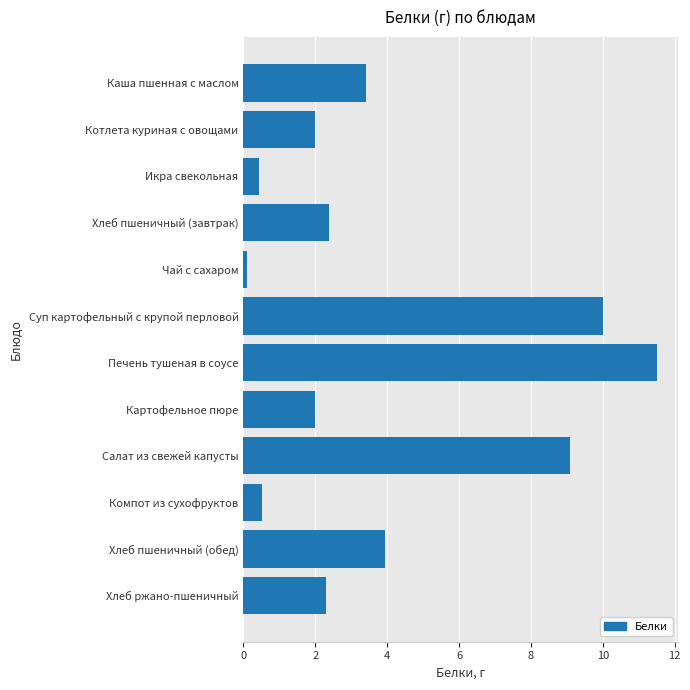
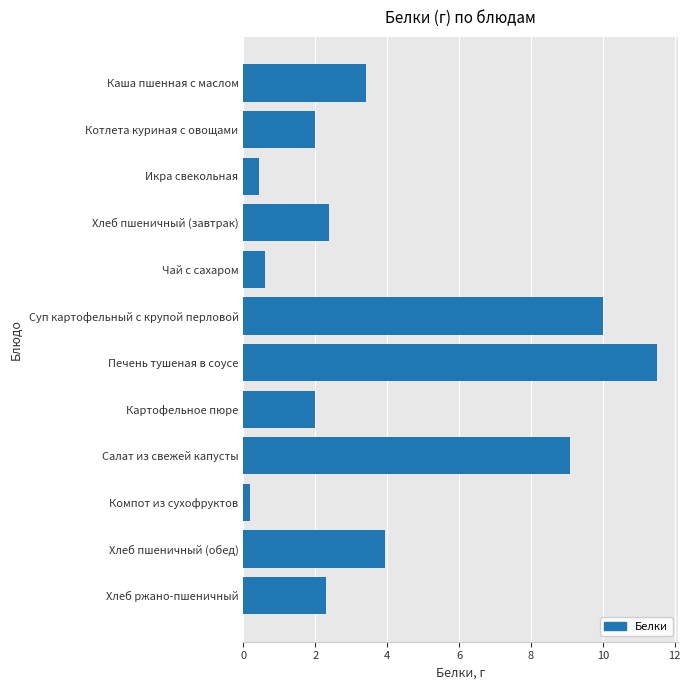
Чай с сахаром: 0.1 -> 0.6
Компот из сухофруктов: 0.5 -> 0.2
